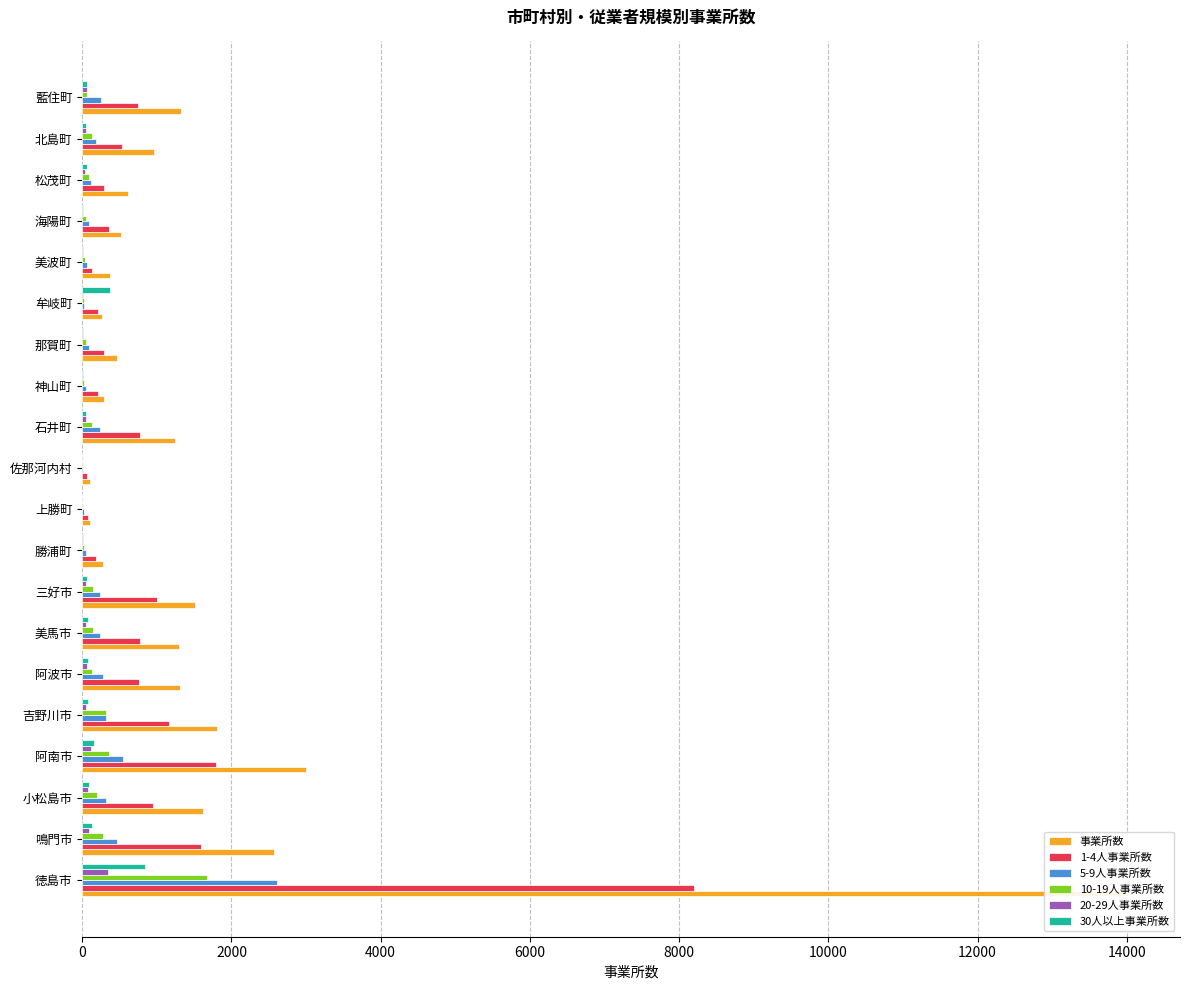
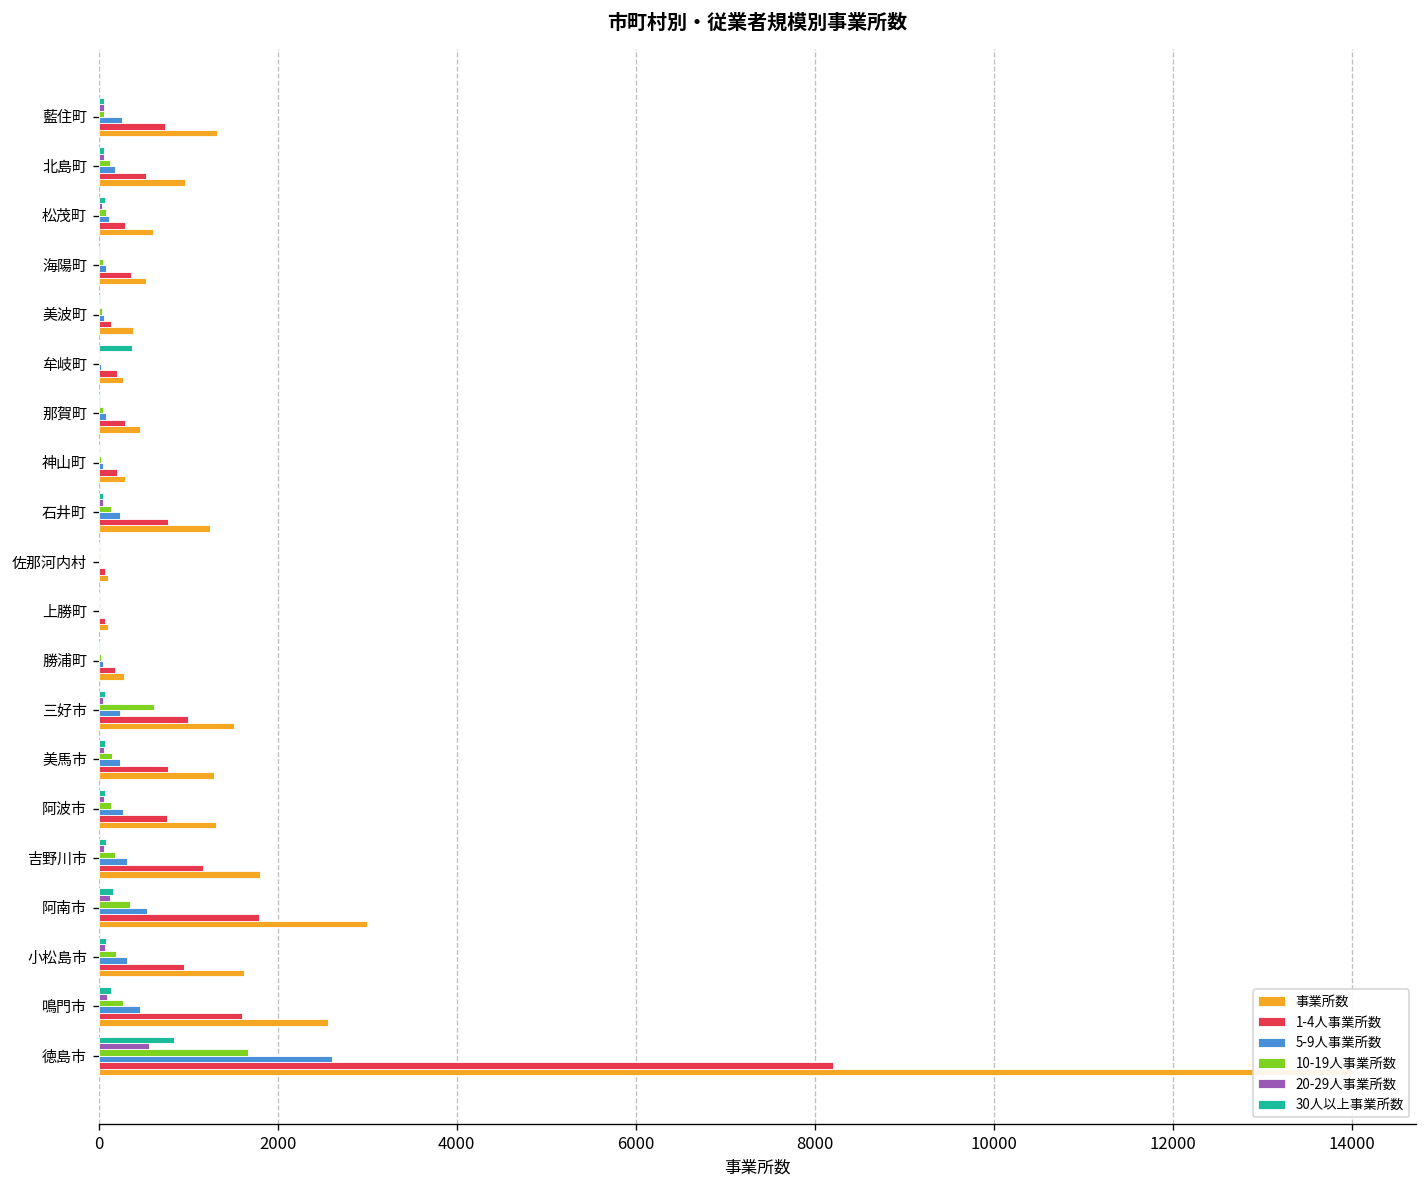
10-19人事業所数, 三好市: 100 -> 600
10-19人事業所数, 吉野川市: 300 -> 200
20-29人事業所数, 徳島市: 300 -> 600
